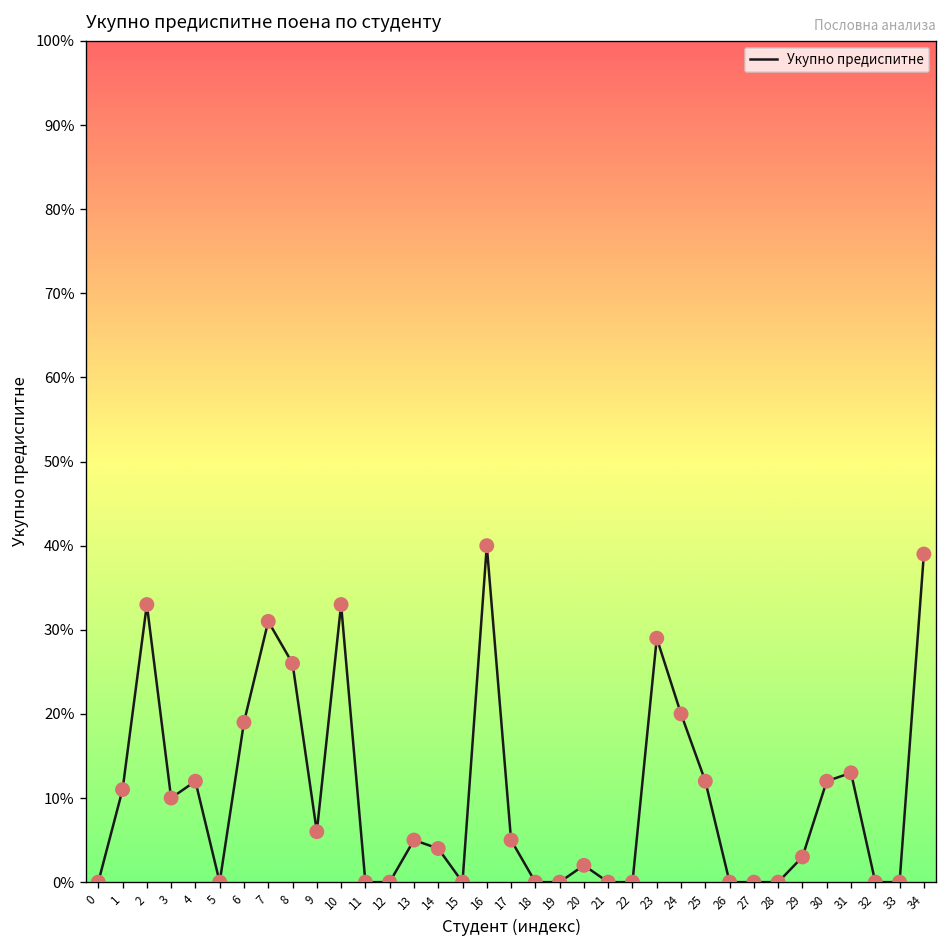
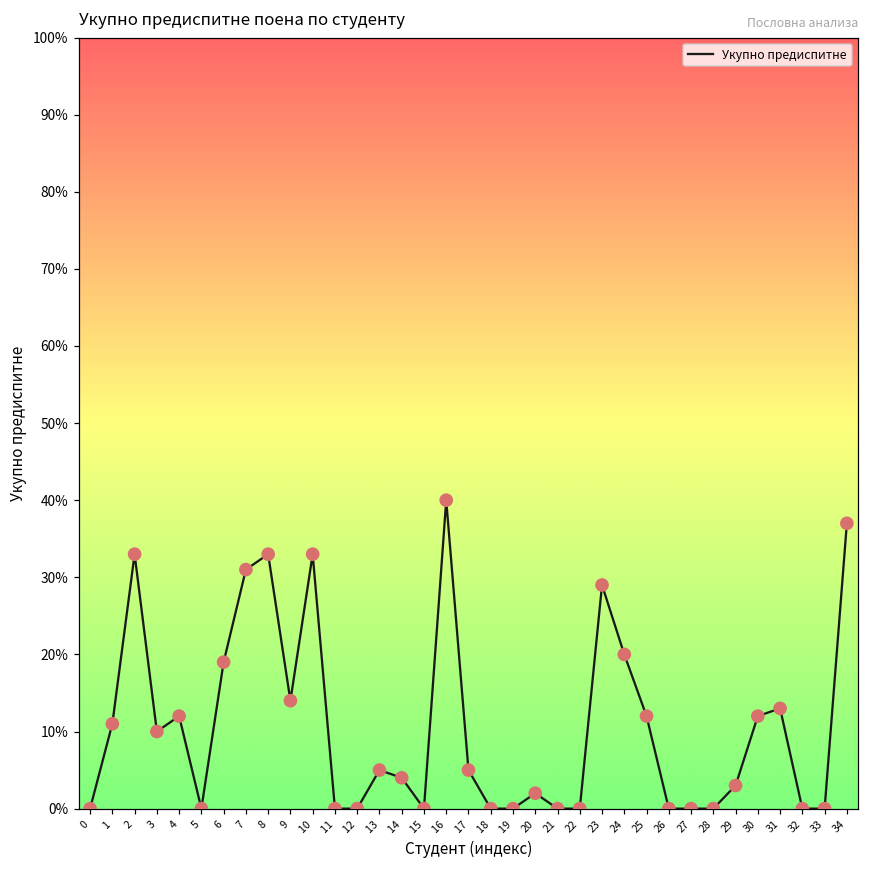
8: 26% -> 33%
9: 6% -> 14%
34: 39% -> 37%
